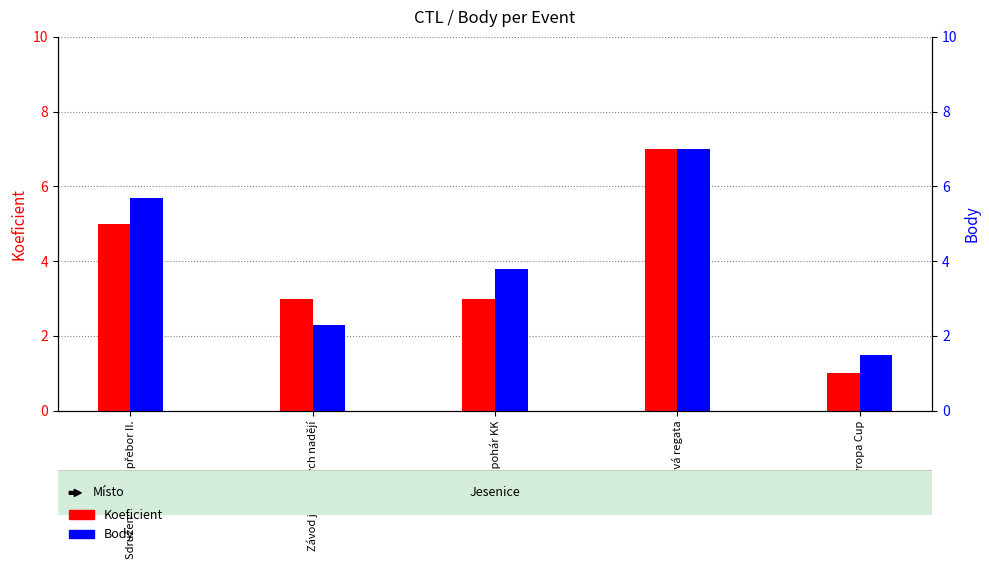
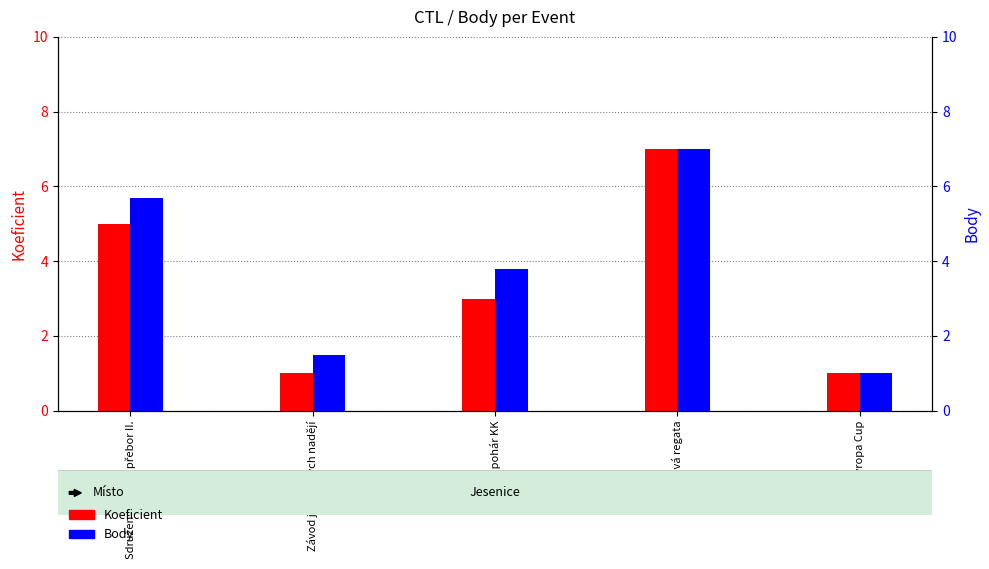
Koeficient, Závod jesenických nadějí: 3 -> 1
Body, Závod jesenických nadějí: 2.3 -> 1.5
Body, Evropa Cup: 1.5 -> 1.0
